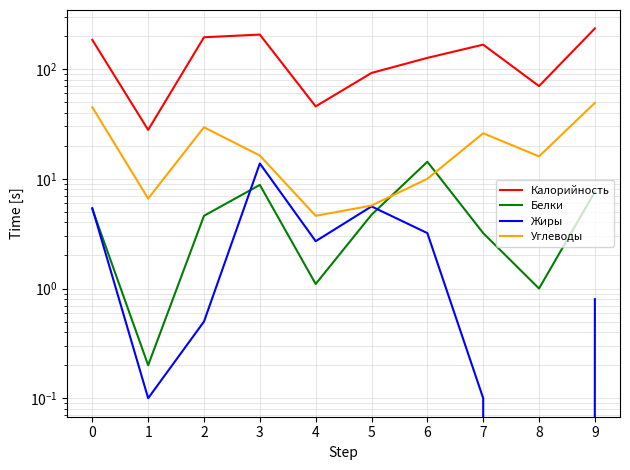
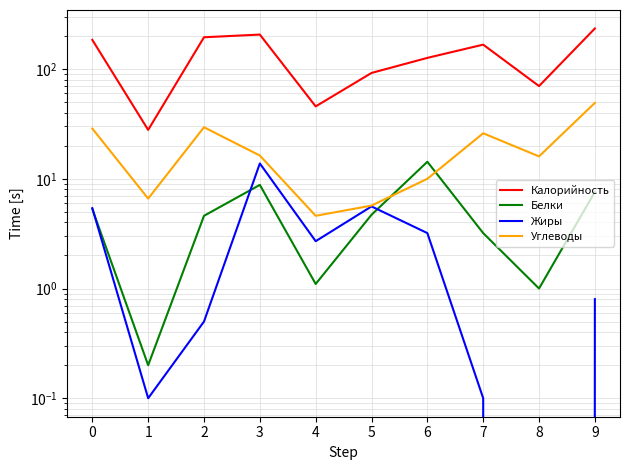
Углеводы, 0: 45 -> 29
